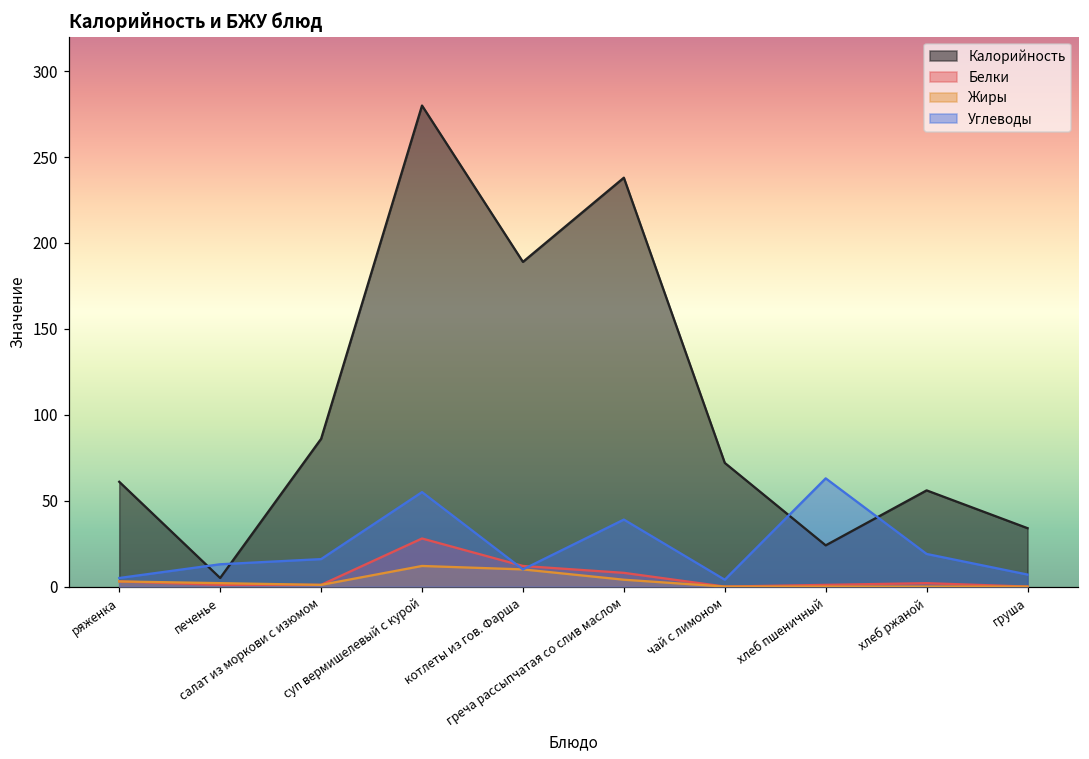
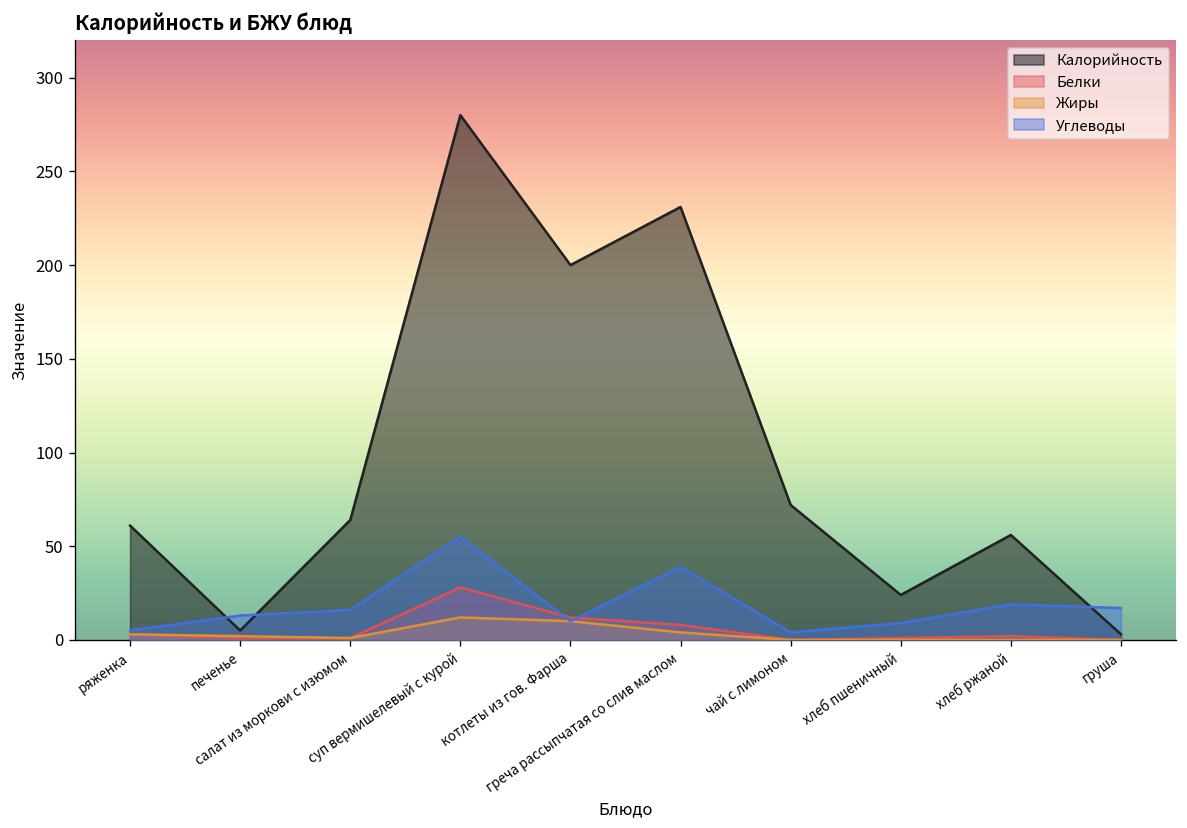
Калорийность, салат из моркови с изюмом: 86 -> 64
Калорийность, котлеты из гов. Фарша: 189 -> 200
Калорийность, греча рассыпчатая со слив маслом: 238 -> 231
Углеводы, хлеб пшеничный: 63 -> 9
Калорийность, груша: 34 -> 3
Углеводы, груша: 7 -> 17
